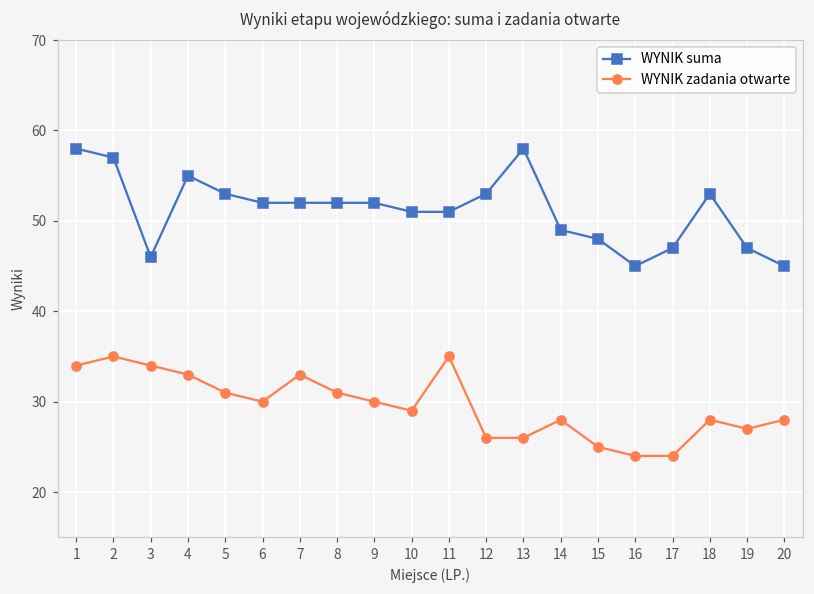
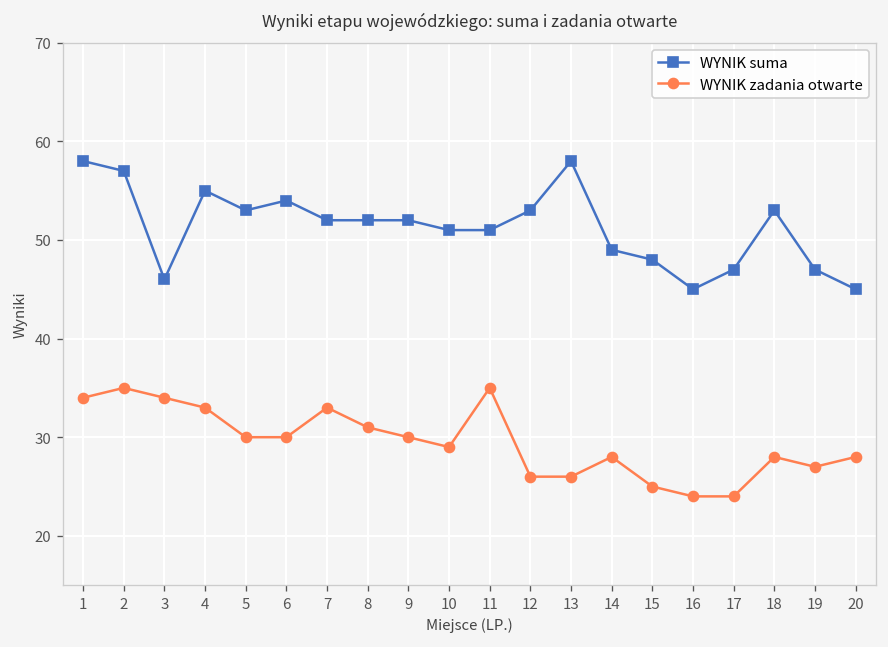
WYNIK zadania otwarte, 5: 31 -> 30
WYNIK suma, 6: 52 -> 54
